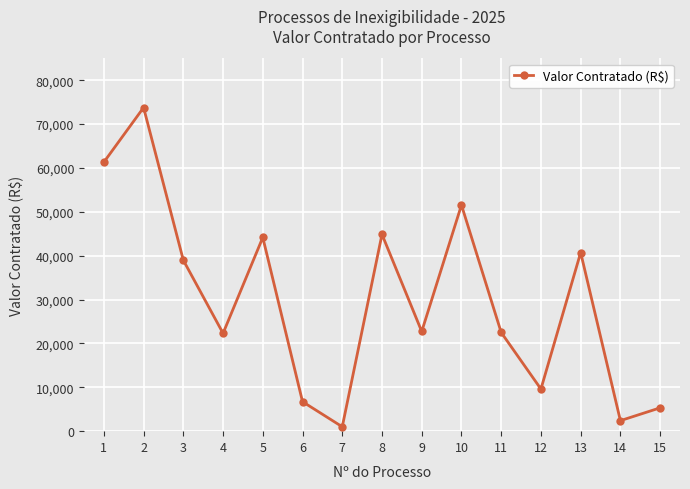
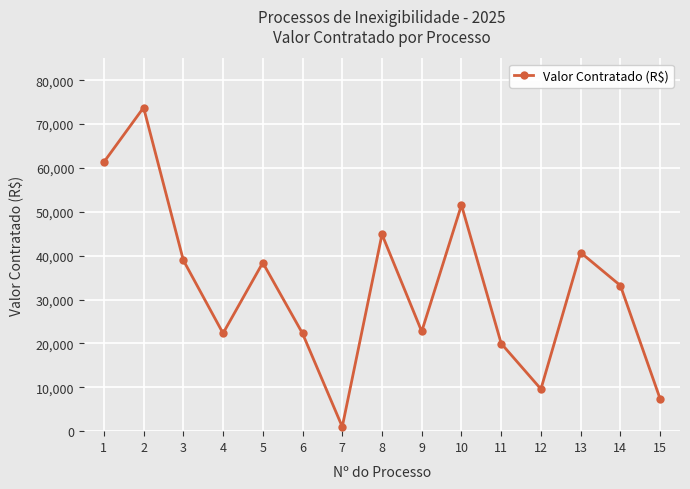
5: 44,000 -> 38,000
6: 7,000 -> 22,000
11: 23,000 -> 20,000
14: 2,000 -> 33,000
15: 5,000 -> 7,000
